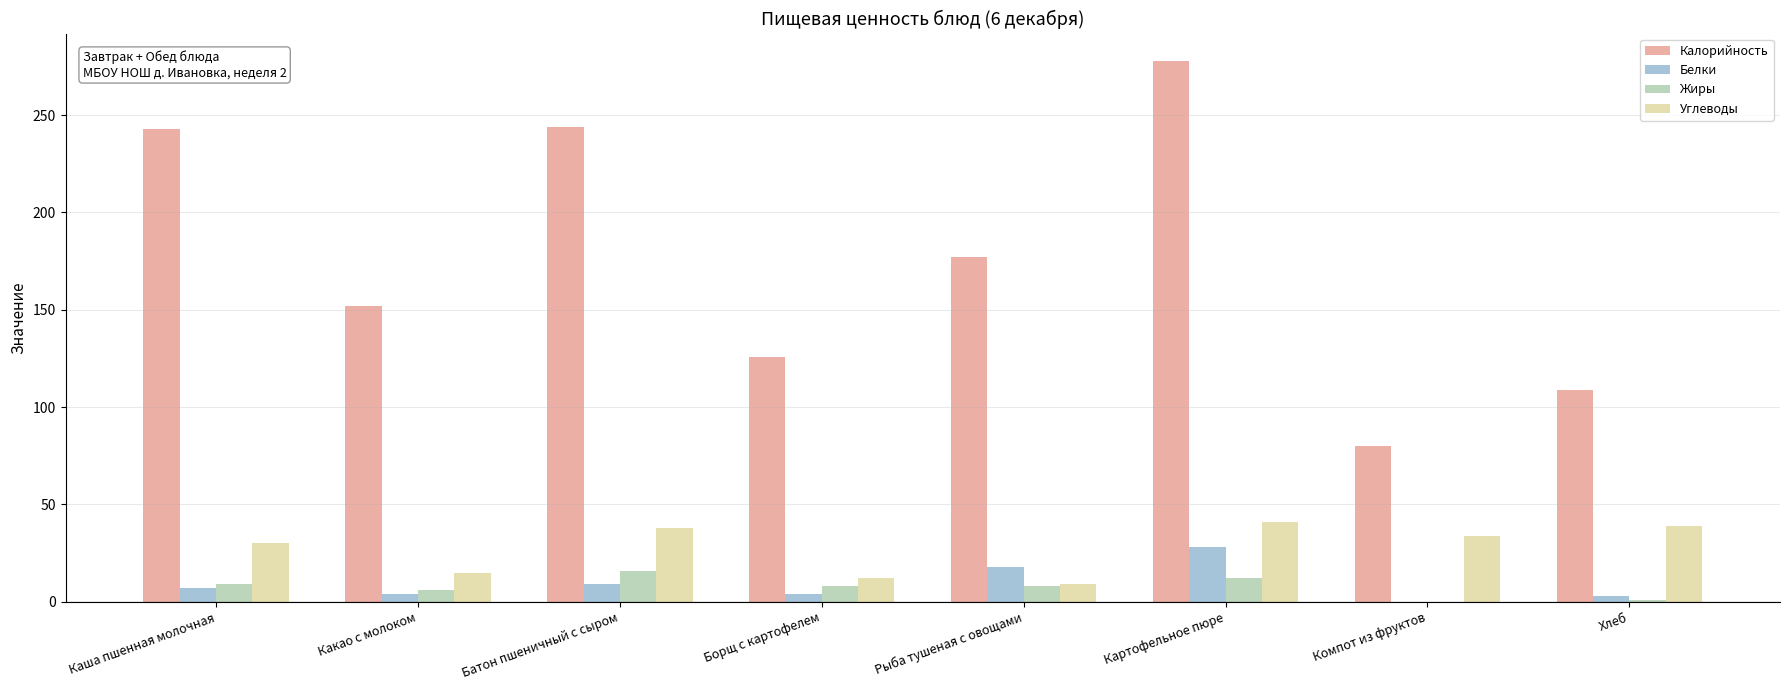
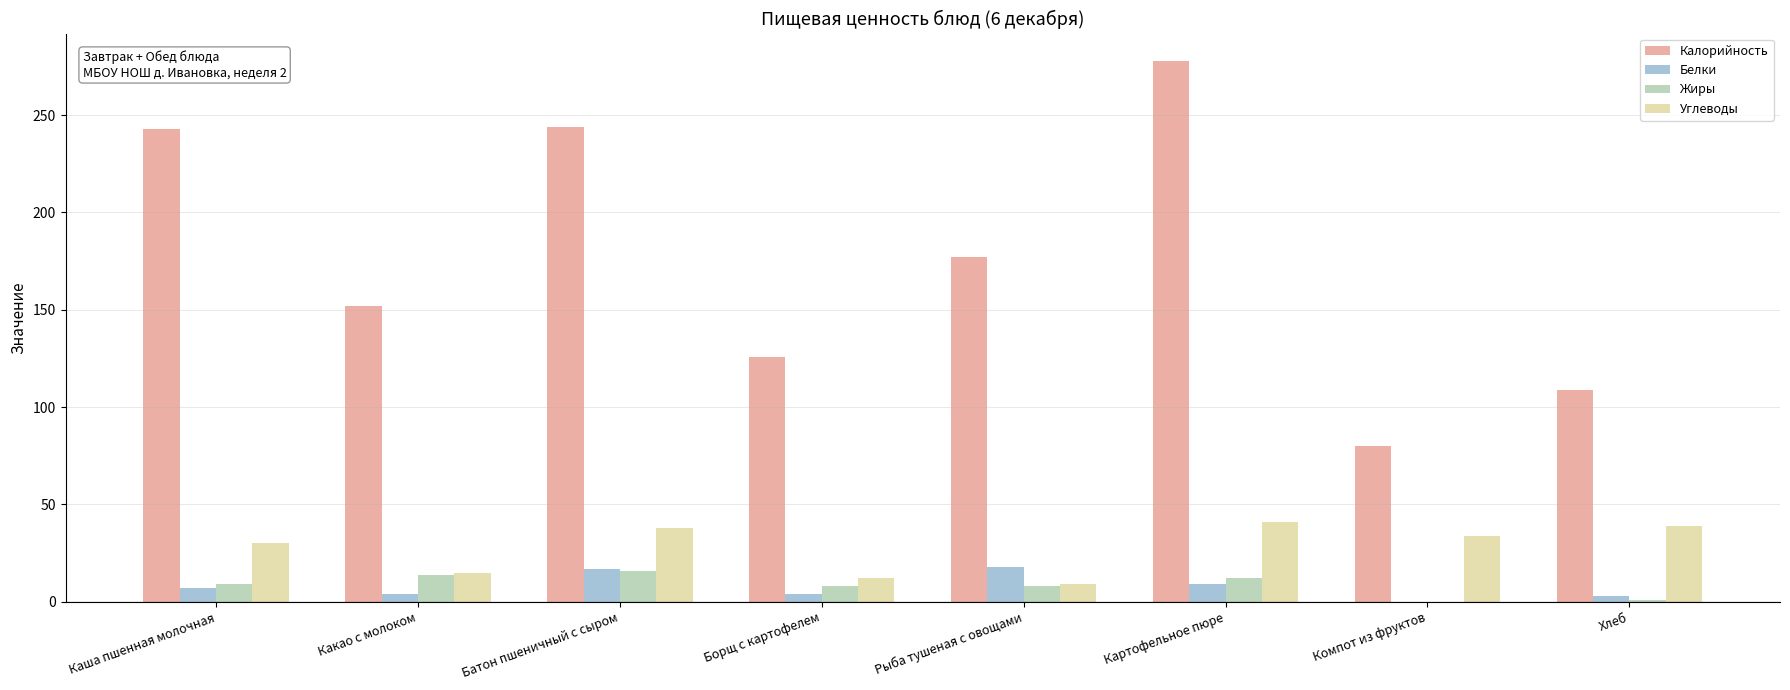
Жиры, Какао с молоком: 6 -> 14
Белки, Батон пшеничный с сыром: 9 -> 17
Белки, Картофельное пюре: 28 -> 9
